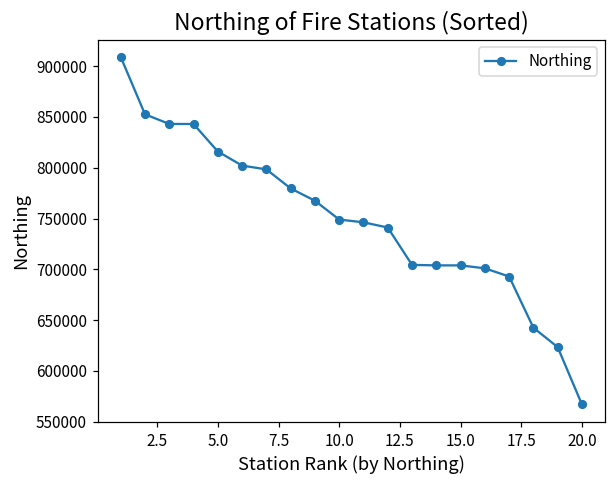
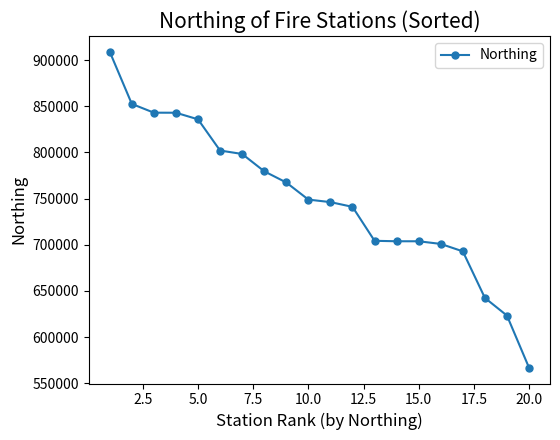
5.0: 820000 -> 840000
